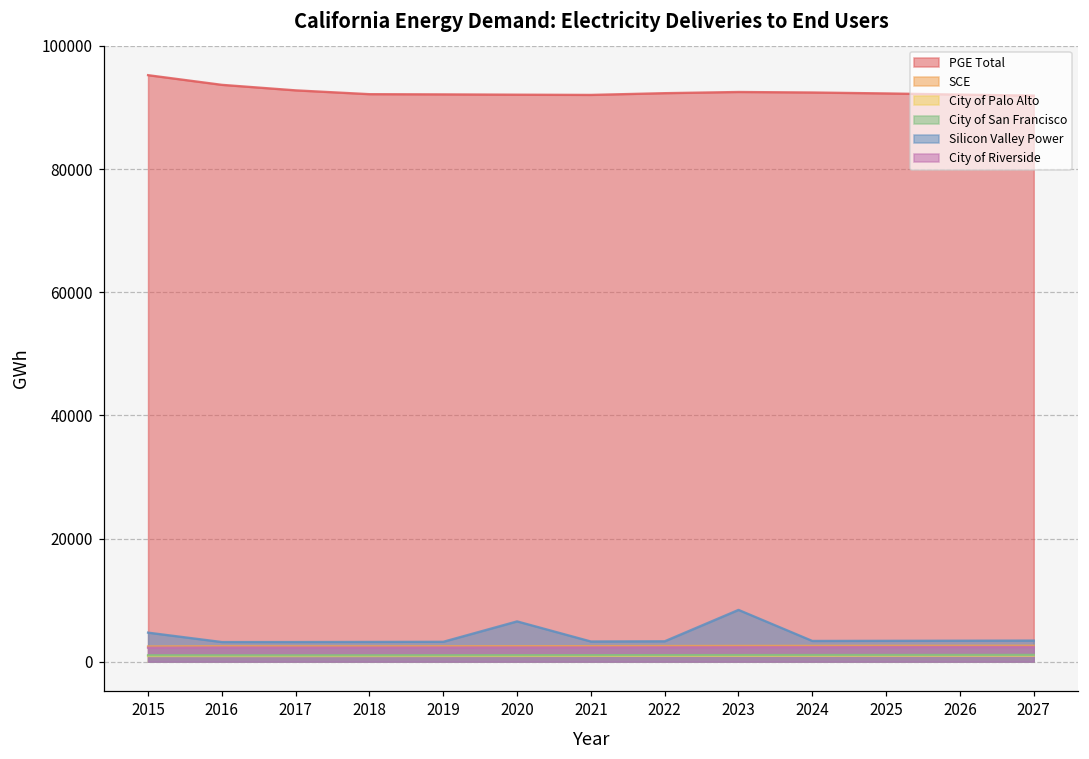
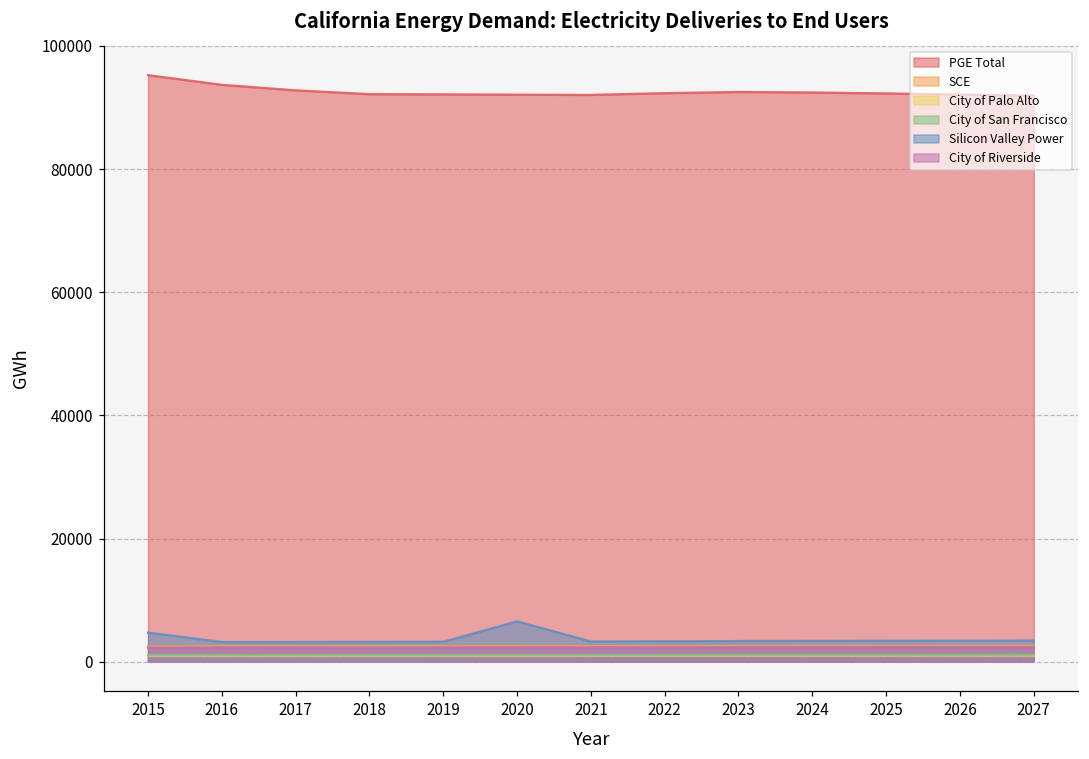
Silicon Valley Power, 2023: 8000 -> 3000
